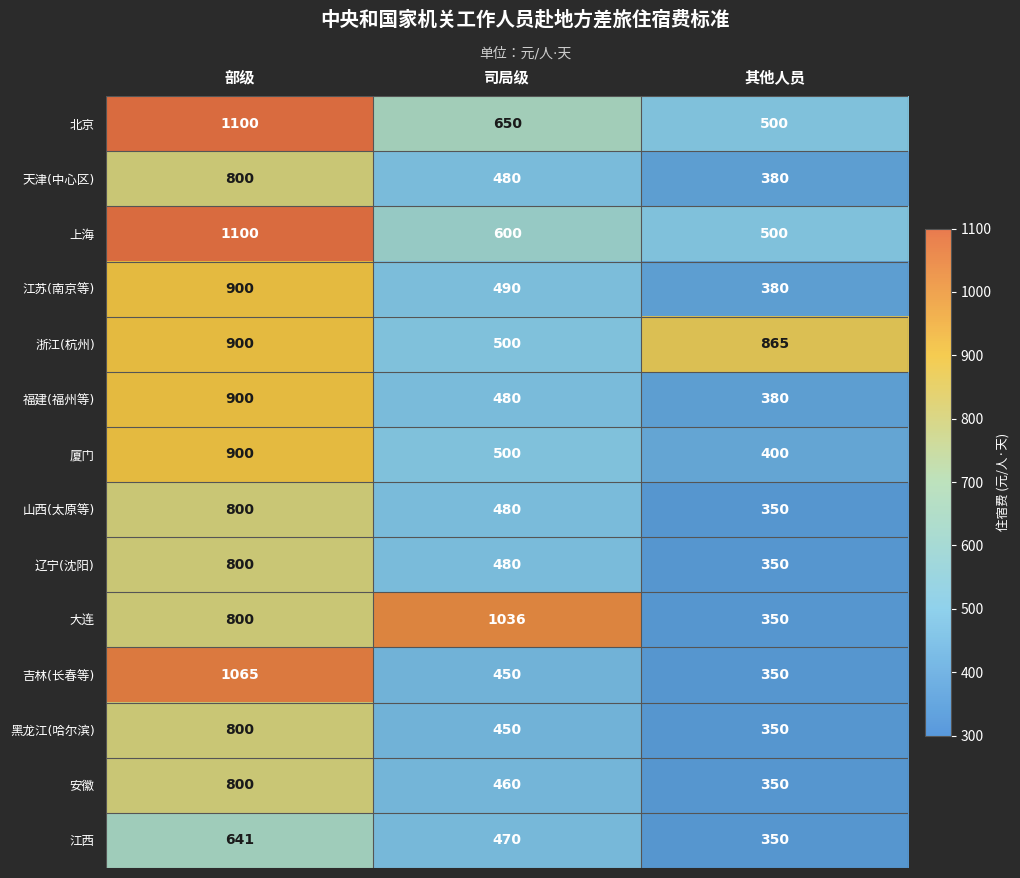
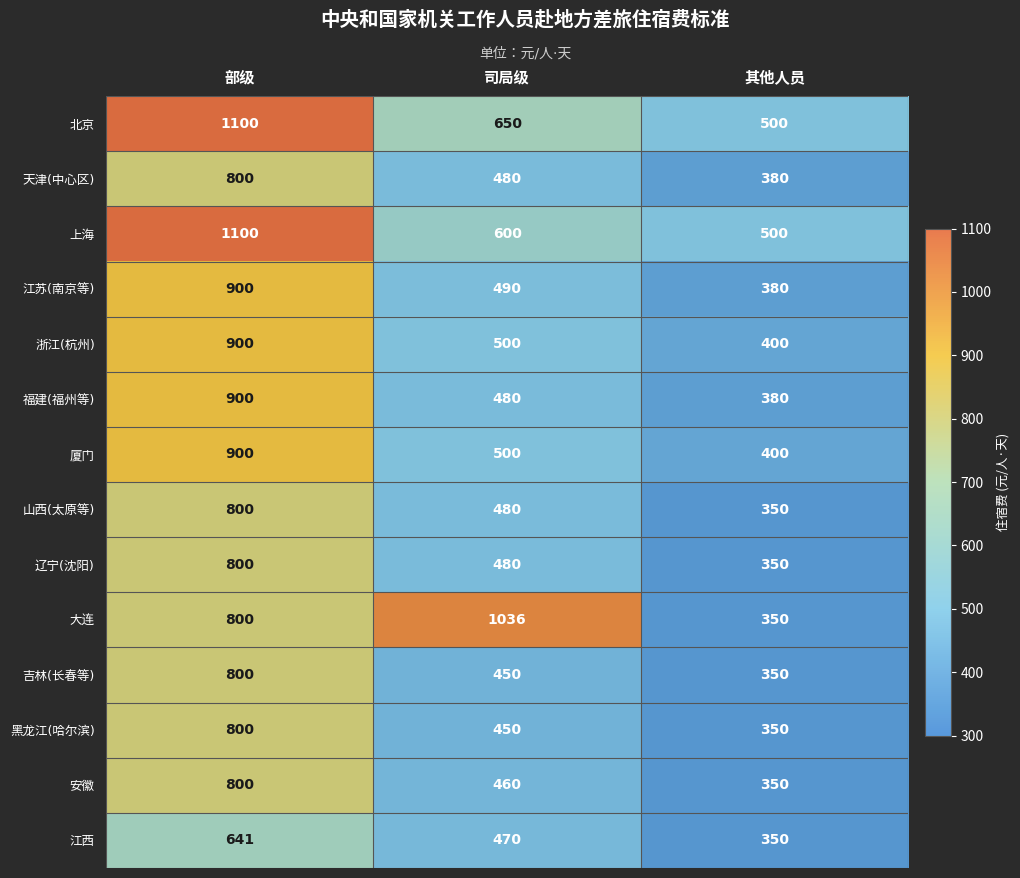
浙江(杭州), 其他人员: 865 -> 400
吉林(长春等), 部级: 1065 -> 800
